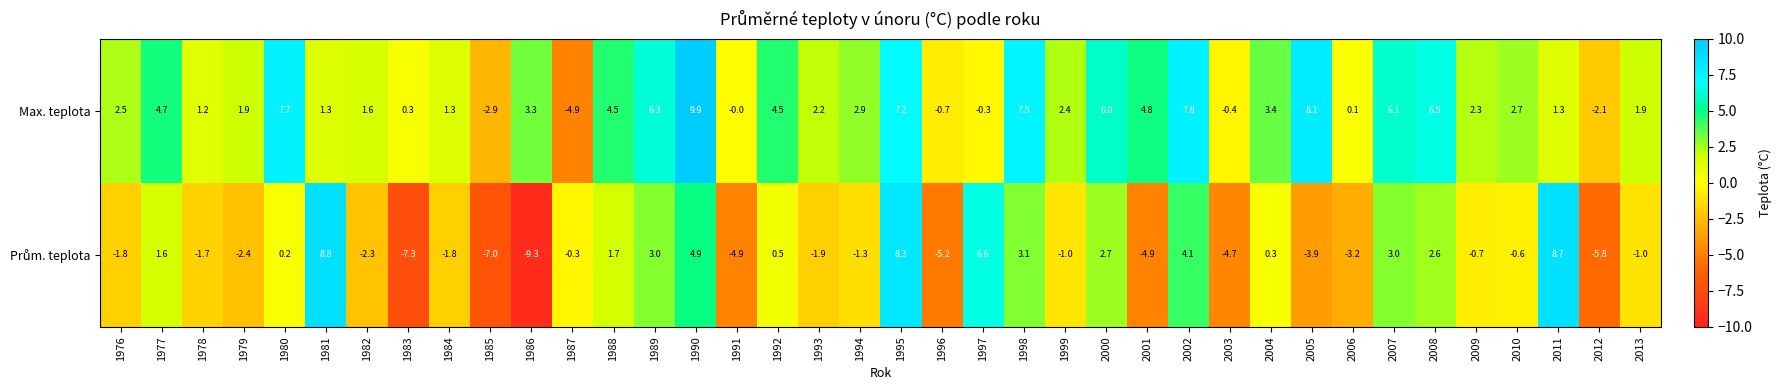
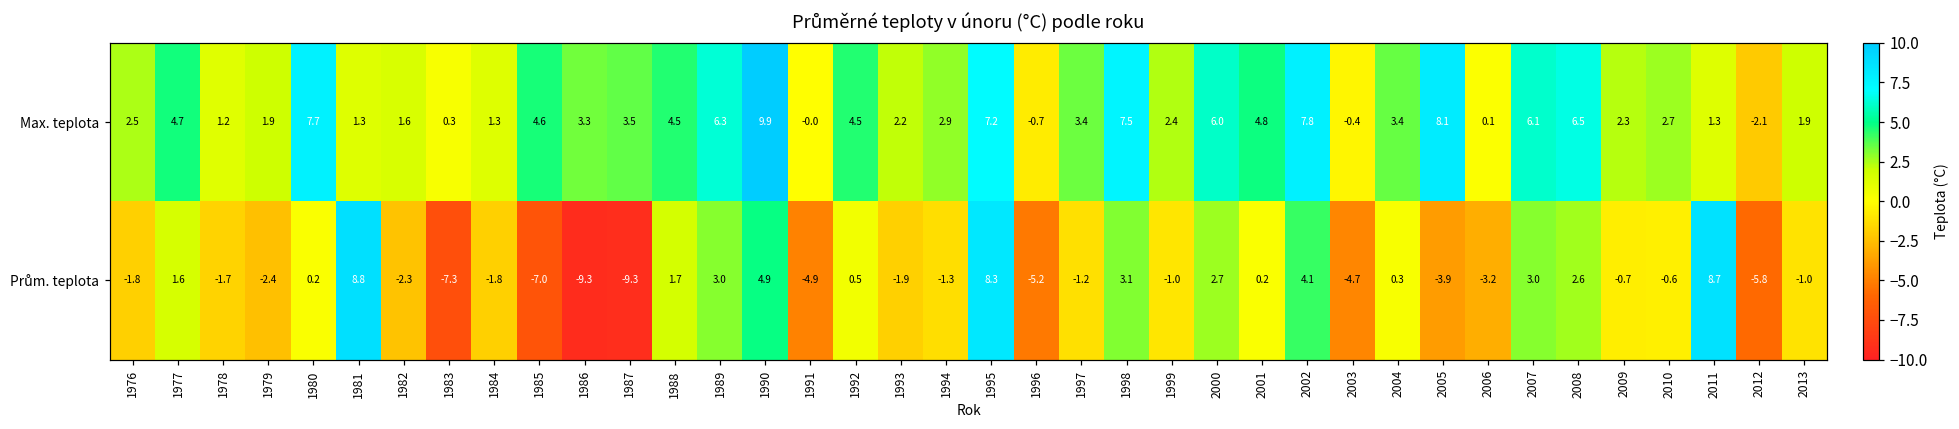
Max. teplota, 1985: -2.9 -> 4.6
Max. teplota, 1987: -4.9 -> 3.5
Max. teplota, 1997: -0.3 -> 3.4
Prům. teplota, 1987: -0.3 -> -9.3
Prům. teplota, 1997: 6.6 -> -1.2
Prům. teplota, 2001: -4.9 -> 0.2
